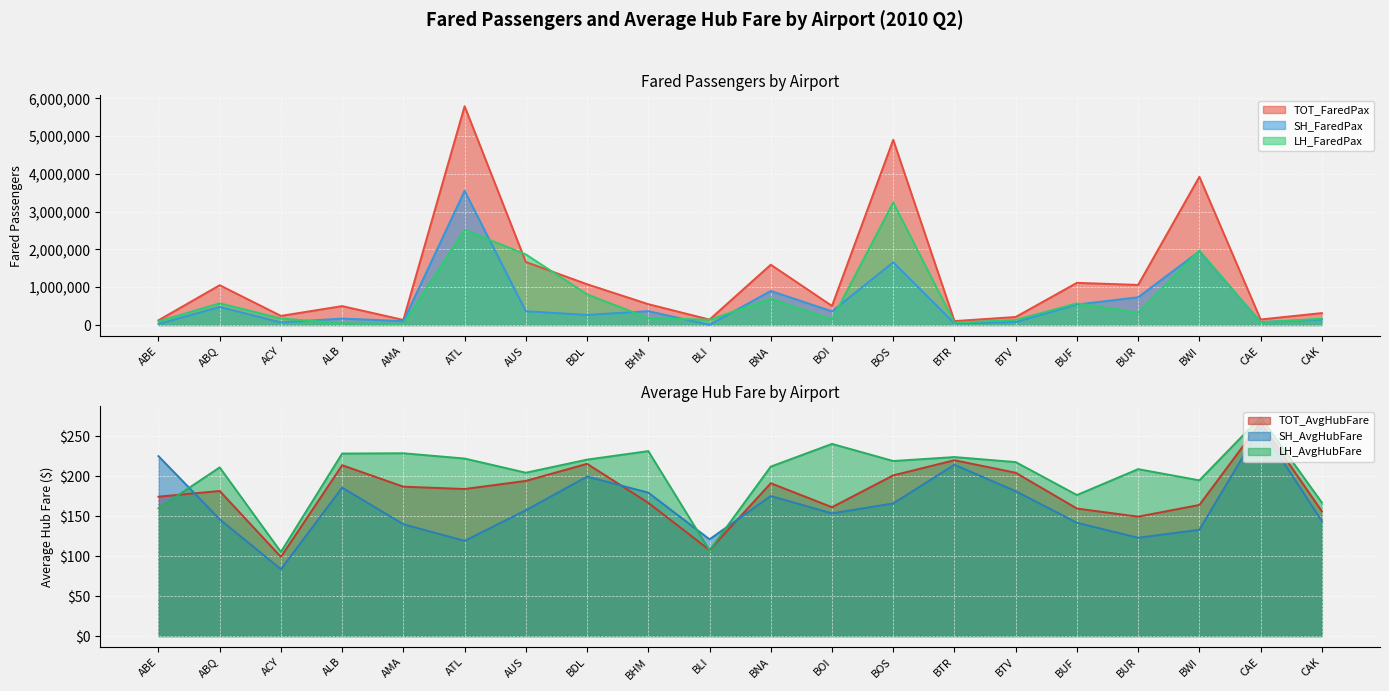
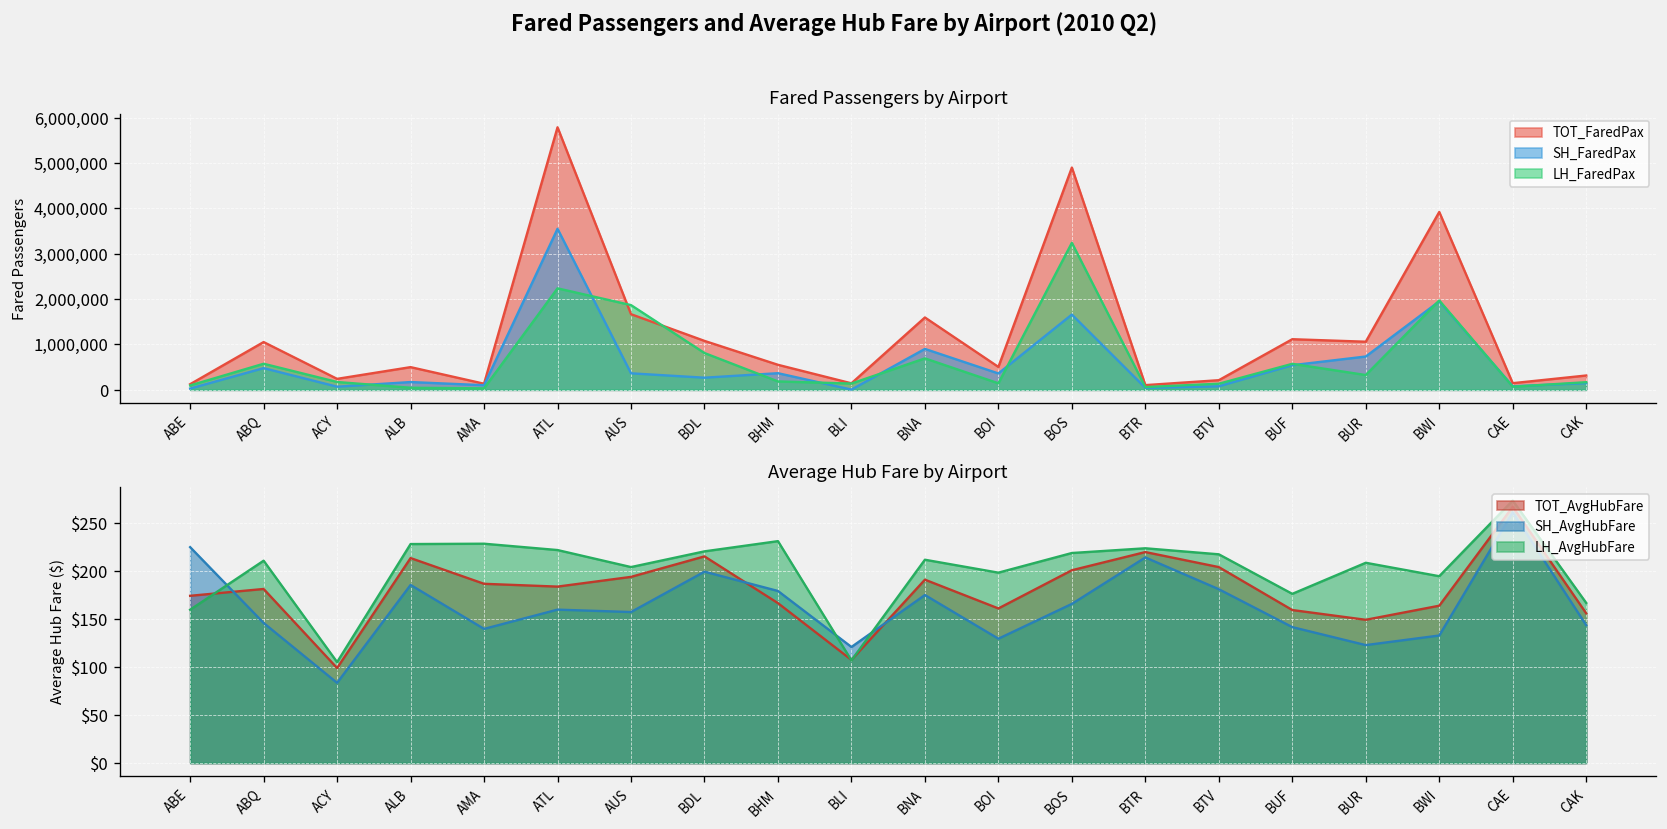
Fared Passengers by Airport, LH_FaredPax, ATL: 2,500,000 -> 2,200,000
Average Hub Fare by Airport, SH_AvgHubFare, ATL: $120 -> $160
Average Hub Fare by Airport, SH_AvgHubFare, BOI: $150 -> $130
Average Hub Fare by Airport, LH_AvgHubFare, BOI: $240 -> $200
